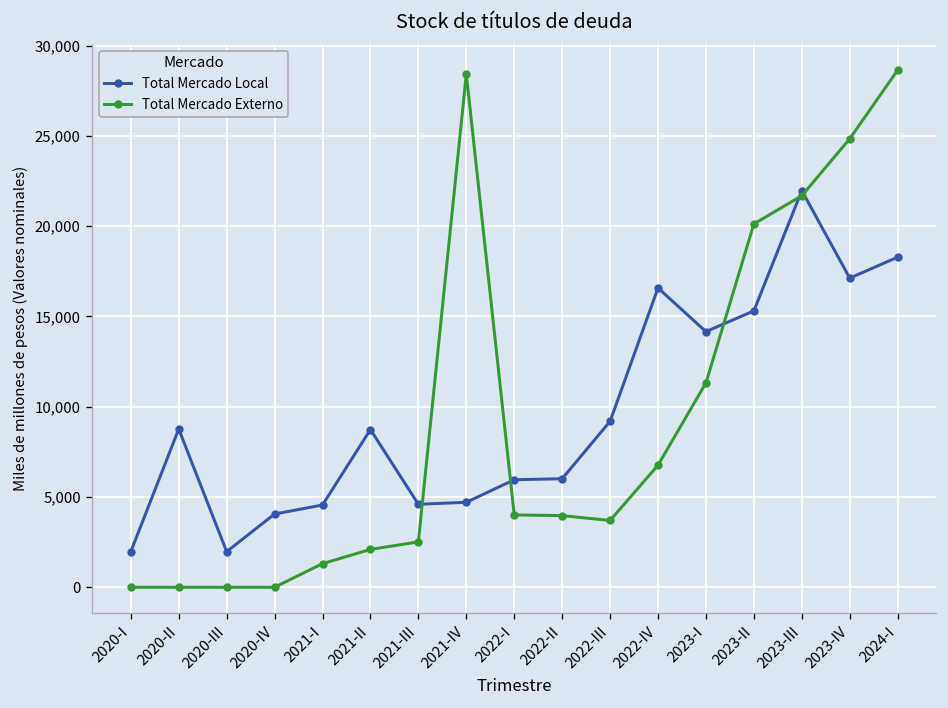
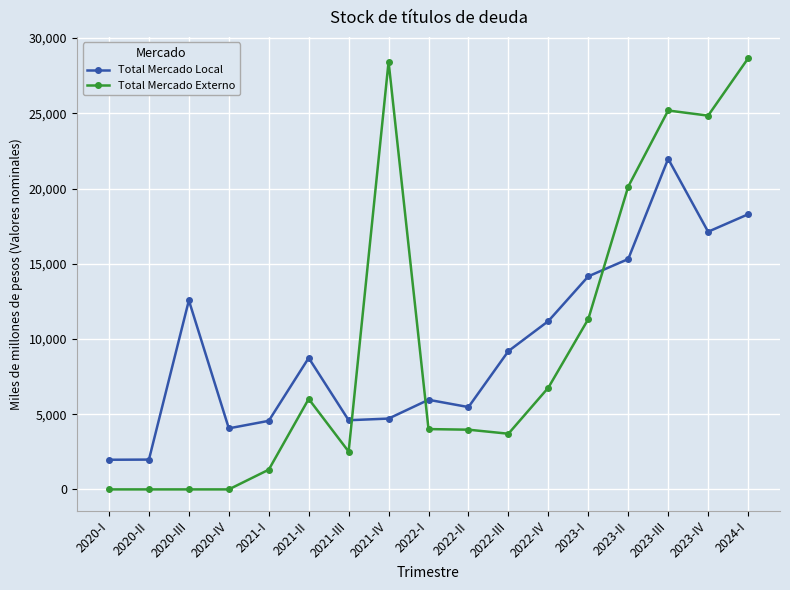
Total Mercado Local, 2020-II: 8,800 -> 2,000
Total Mercado Local, 2020-III: 2,000 -> 12,600
Total Mercado Externo, 2021-II: 2,100 -> 6,000
Total Mercado Local, 2022-II: 6,000 -> 5,500
Total Mercado Local, 2022-IV: 16,600 -> 11,200
Total Mercado Externo, 2023-III: 21,700 -> 25,200
